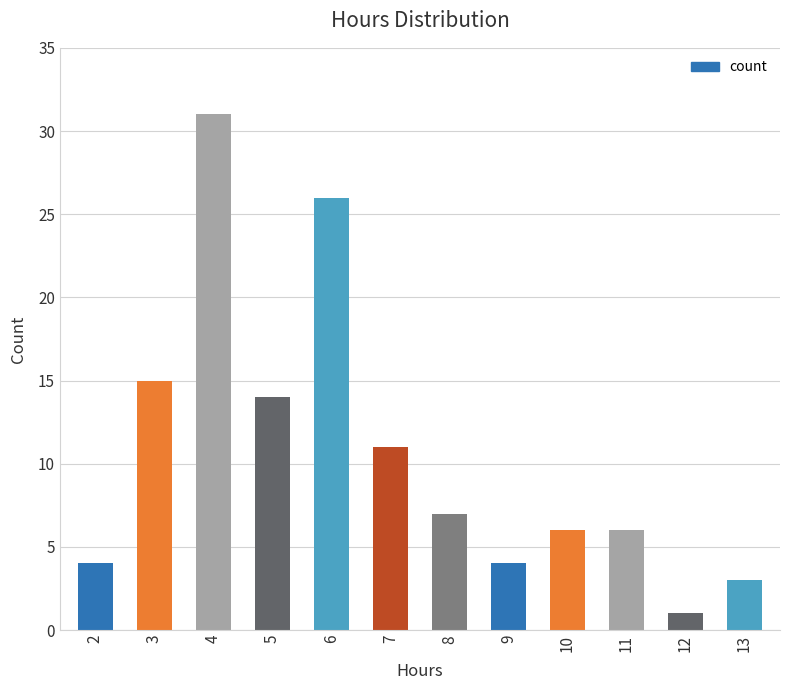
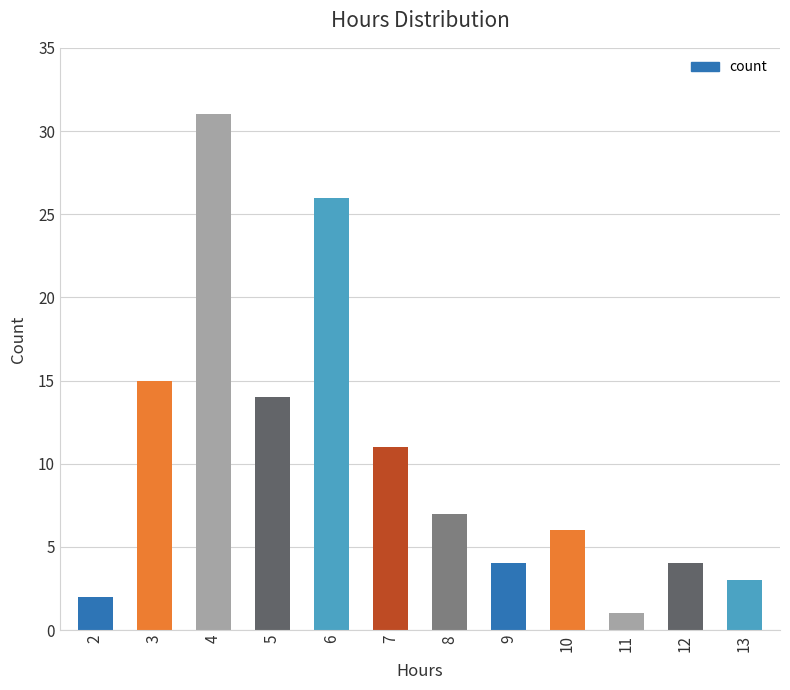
2: 4 -> 2
11: 6 -> 1
12: 1 -> 4
